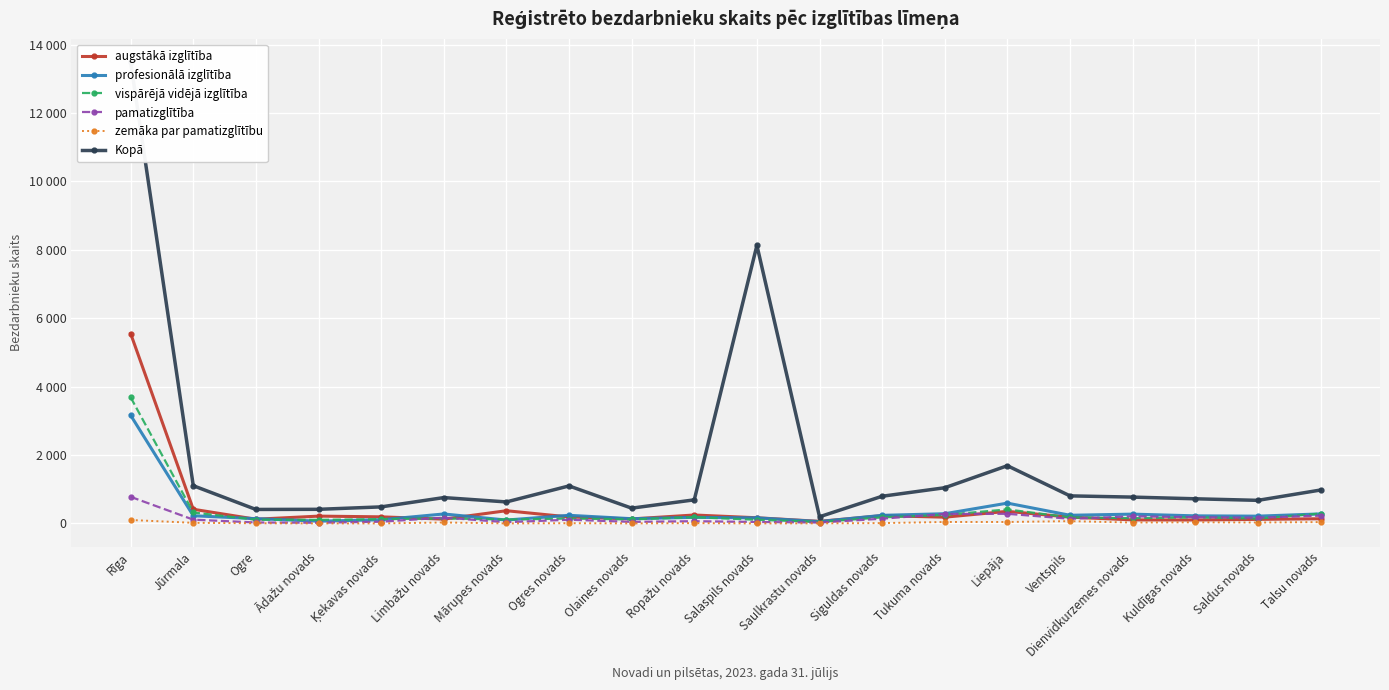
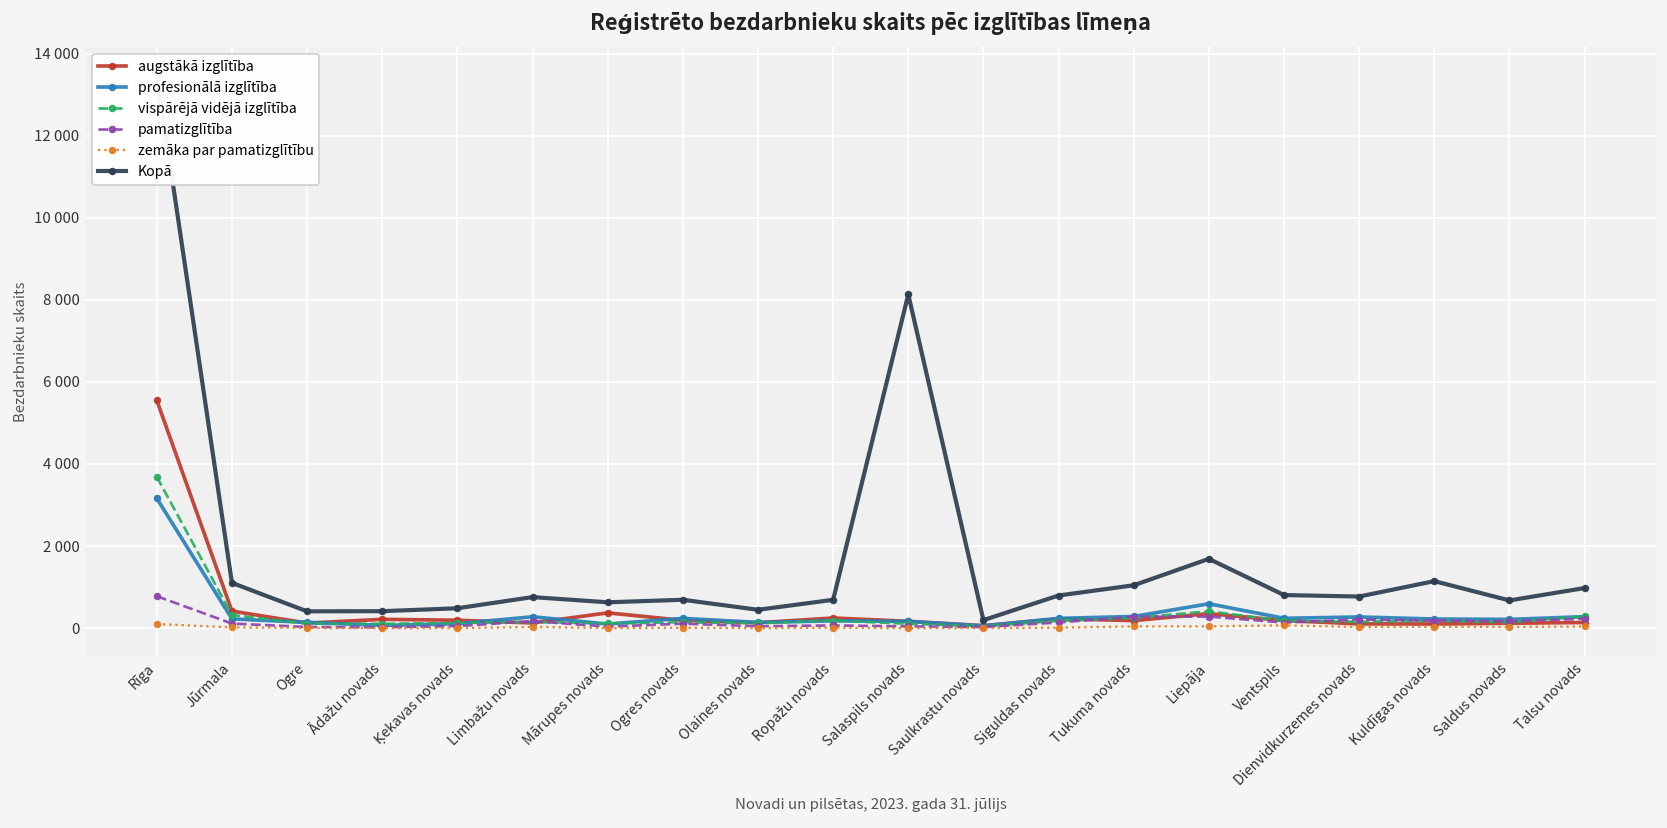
Kopā, Ogres novads: 1100 -> 700
Kopā, Kuldīgas novads: 700 -> 1100
